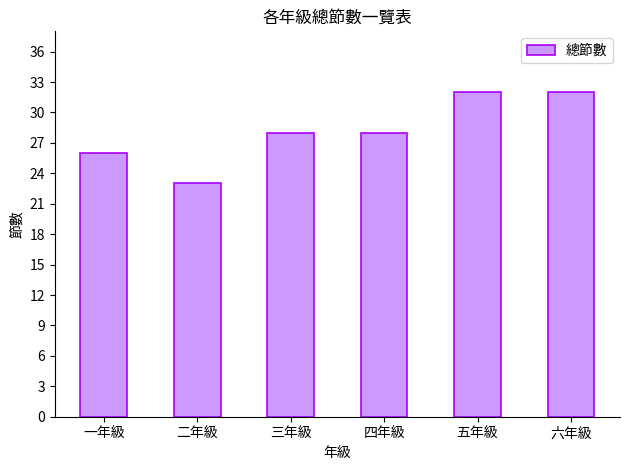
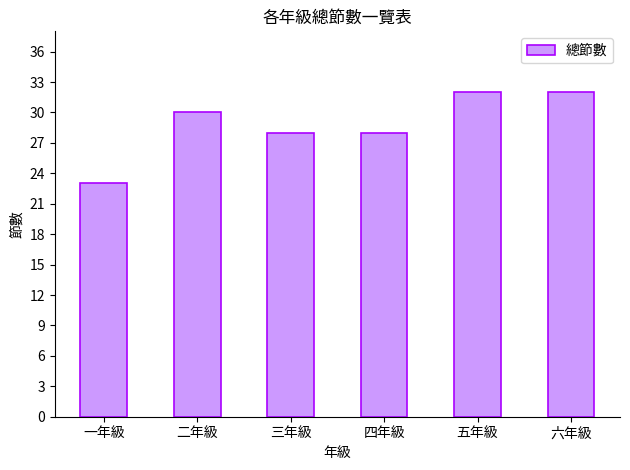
一年級: 26 -> 23
二年級: 23 -> 30
